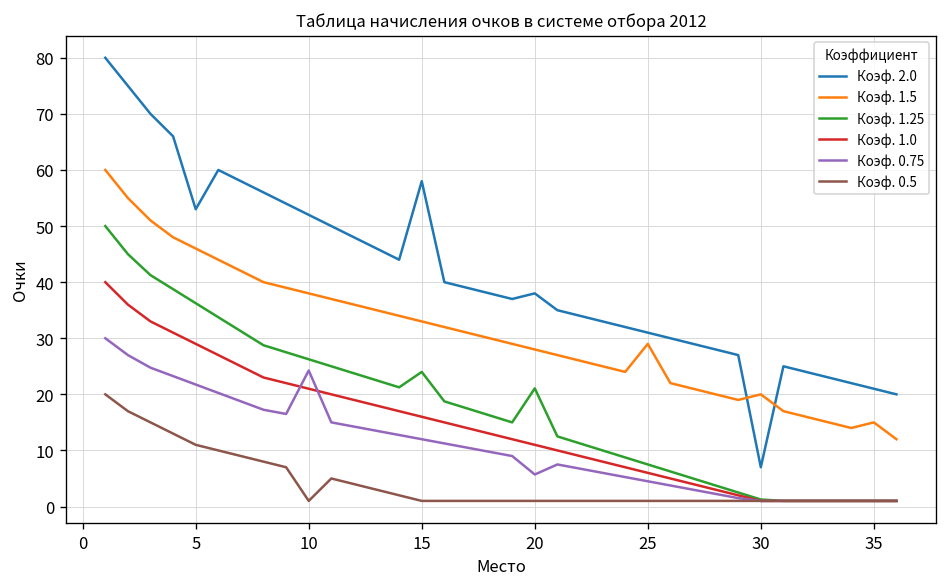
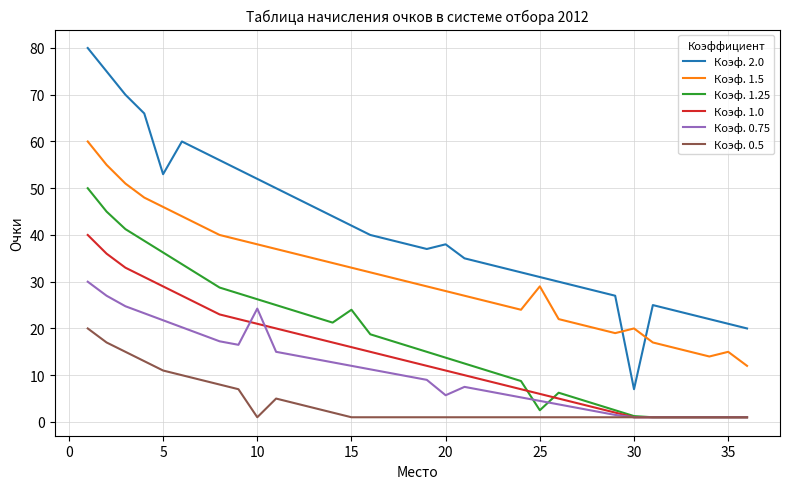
Коэф. 2.0, 15: 58 -> 42
Коэф. 1.25, 20: 21 -> 14
Коэф. 1.25, 25: 8 -> 3
